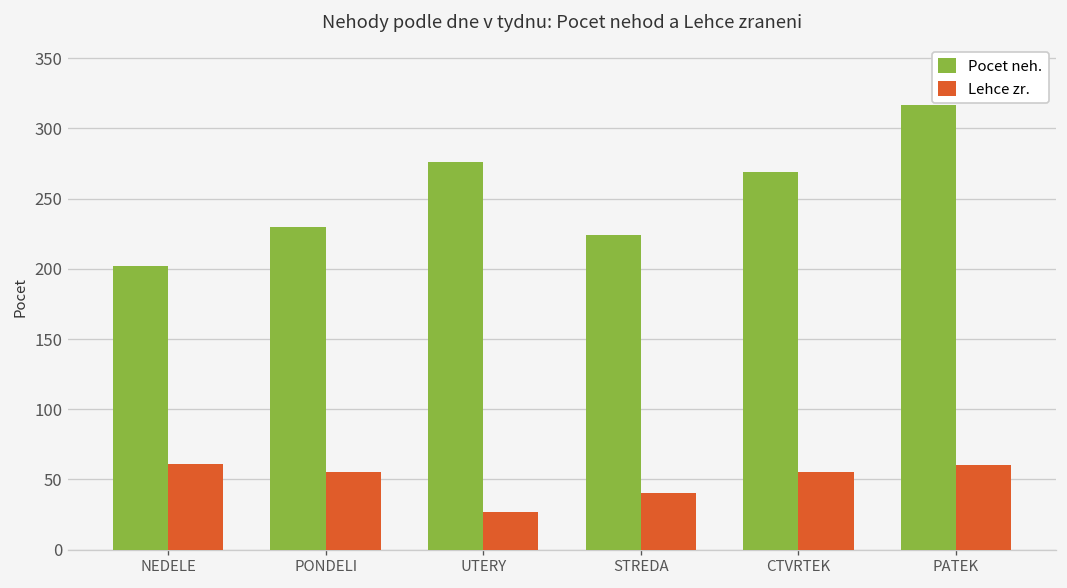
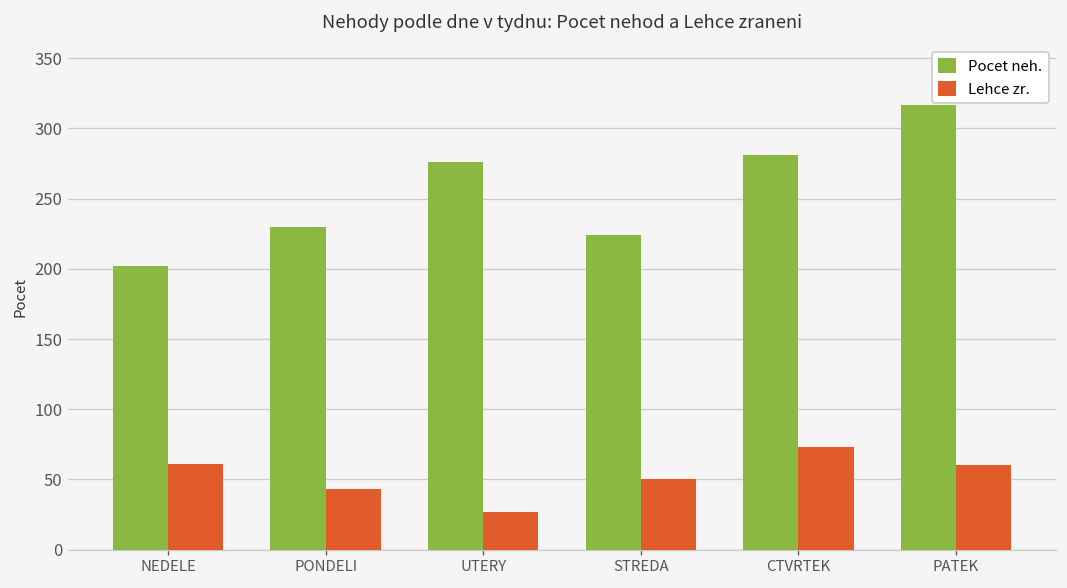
Lehce zr., PONDELI: 55 -> 43
Lehce zr., STREDA: 40 -> 50
Pocet neh., CTVRTEK: 269 -> 281
Lehce zr., CTVRTEK: 55 -> 73
